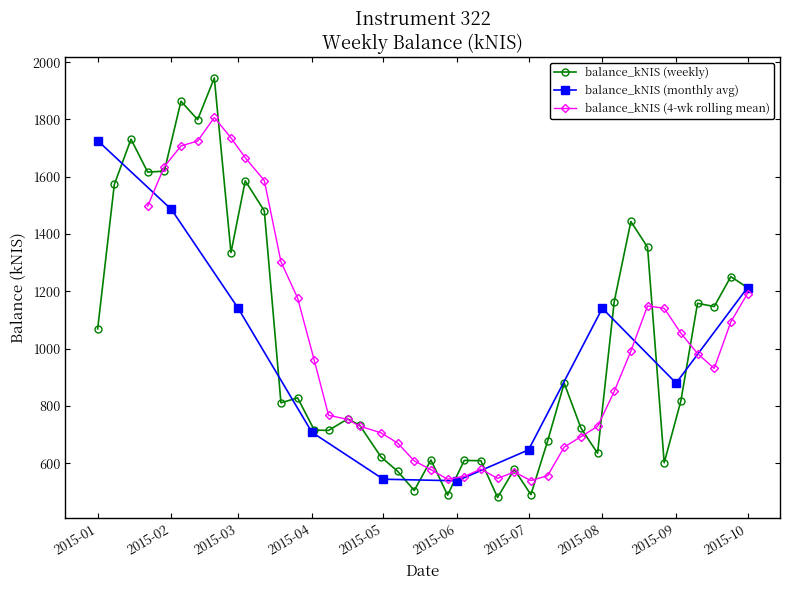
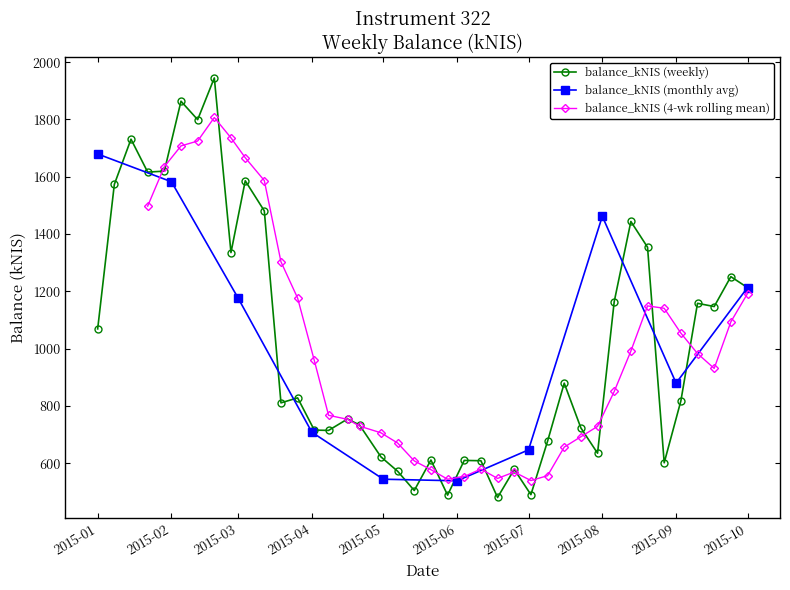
balance_kNIS (monthly avg), 2015-01: 1730 -> 1680
balance_kNIS (monthly avg), 2015-02: 1490 -> 1580
balance_kNIS (monthly avg), 2015-03: 1140 -> 1180
balance_kNIS (monthly avg), 2015-08: 1140 -> 1460
